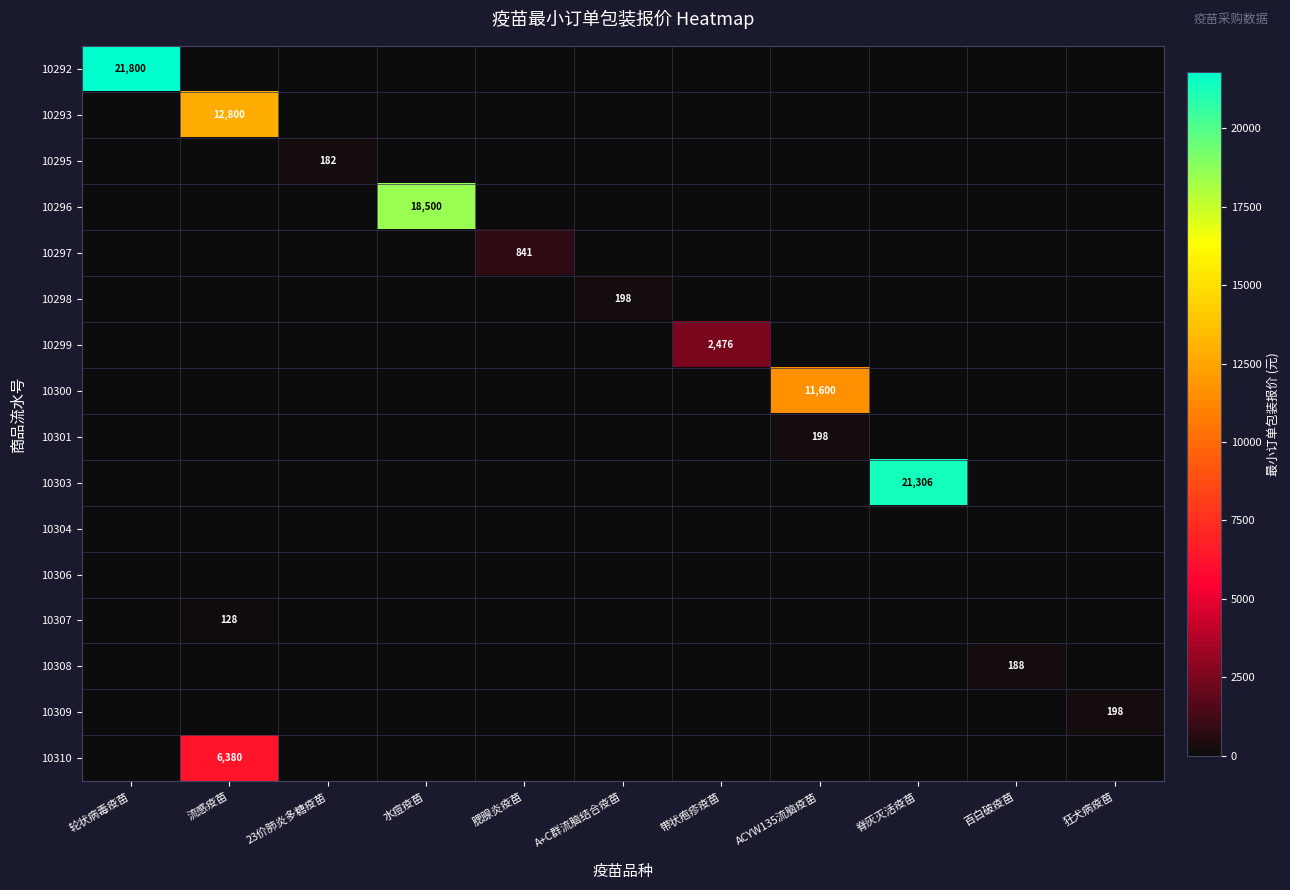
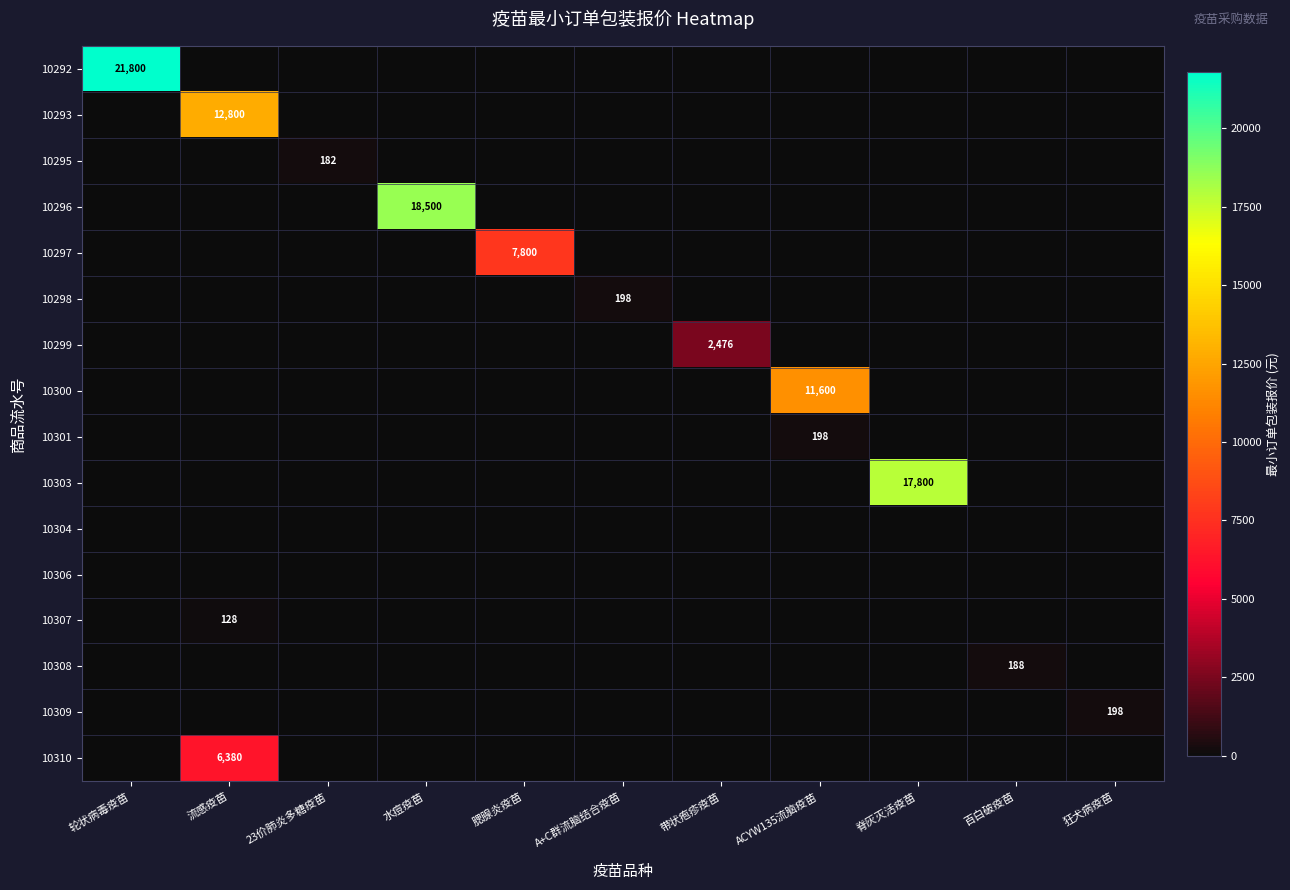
10297, 腮腺炎疫苗: 841 -> 7,800
10303, 脊灰灭活疫苗: 21,306 -> 17,800
